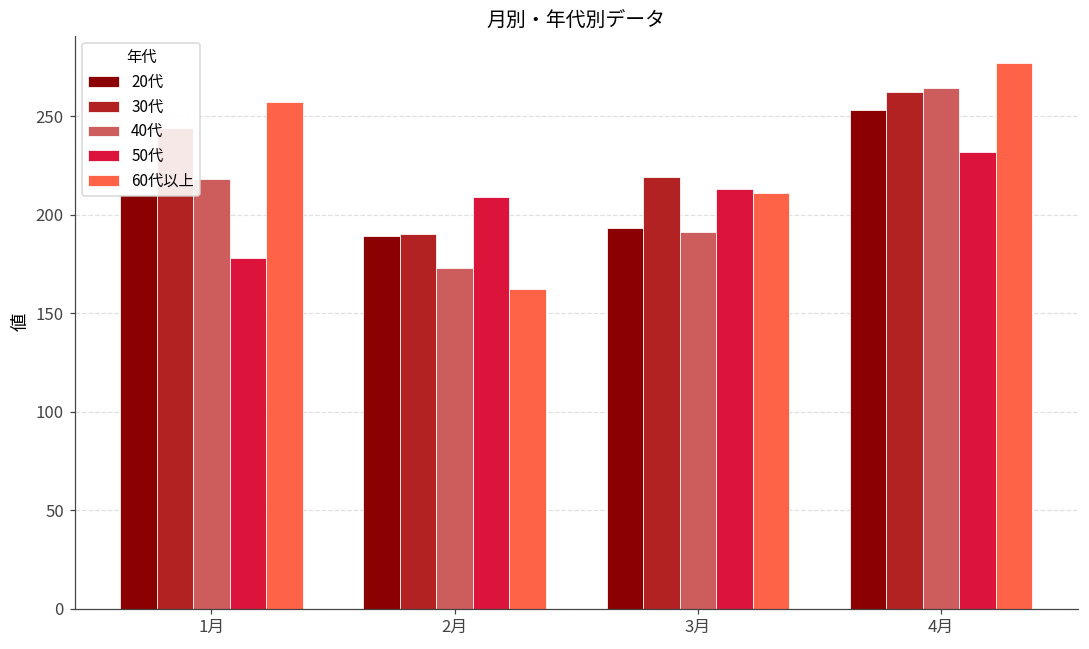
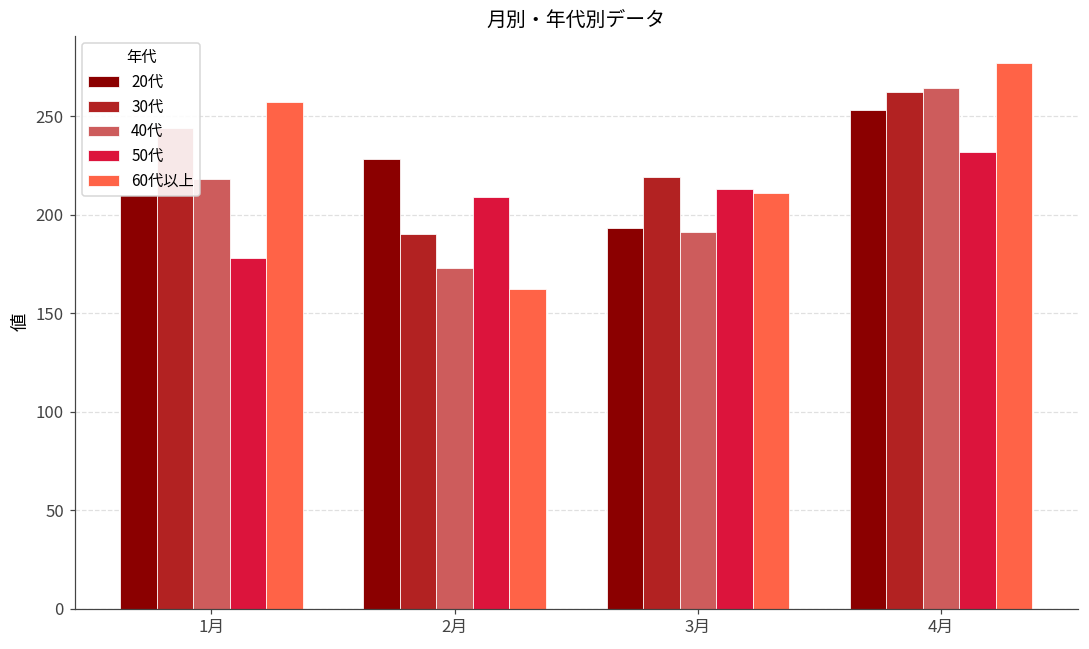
20代, 2月: 189 -> 228
